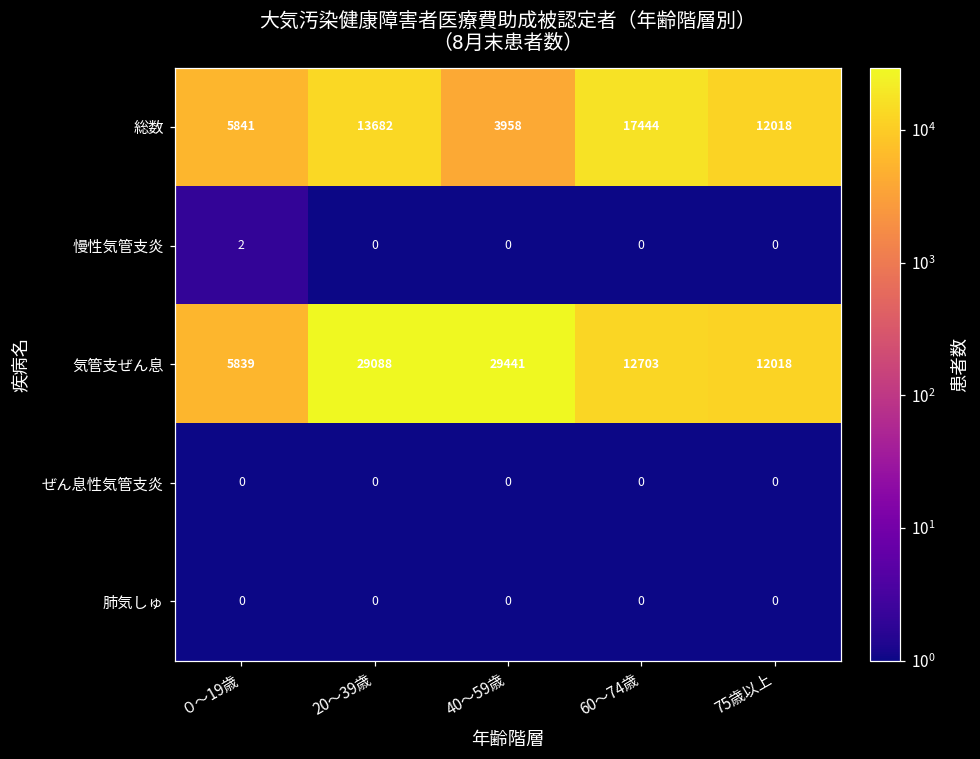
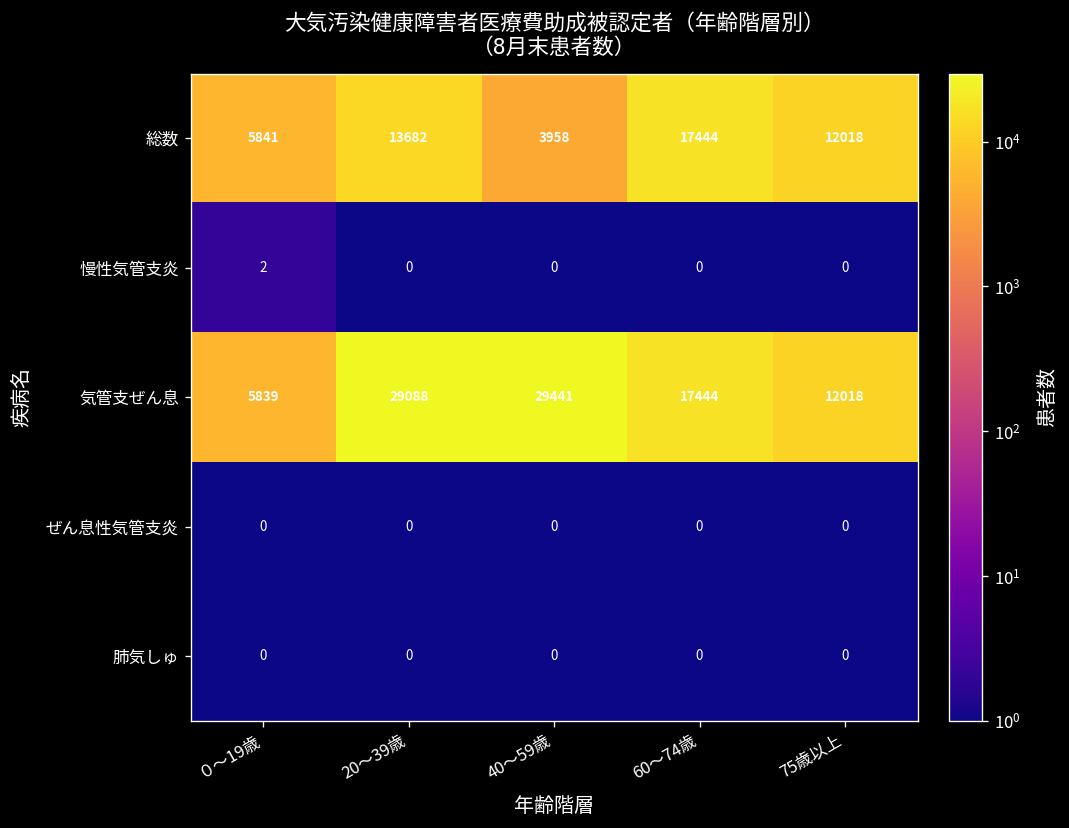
気管支ぜん息, 60～74歳: 12703 -> 17444
